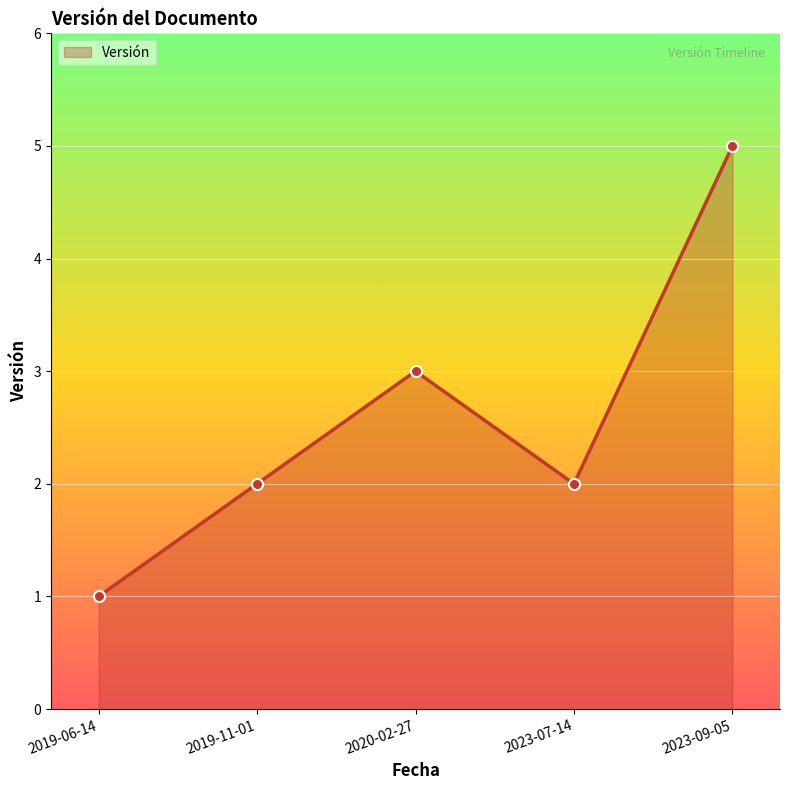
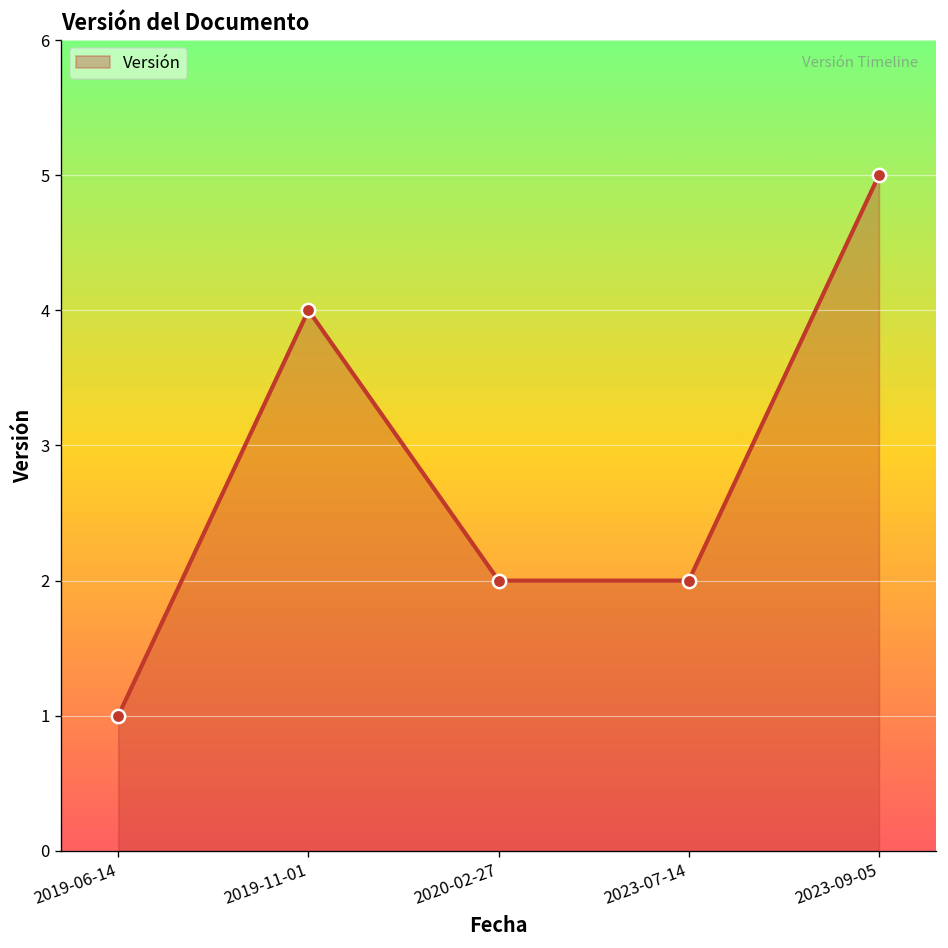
2019-11-01: 2 -> 4
2020-02-27: 3 -> 2
